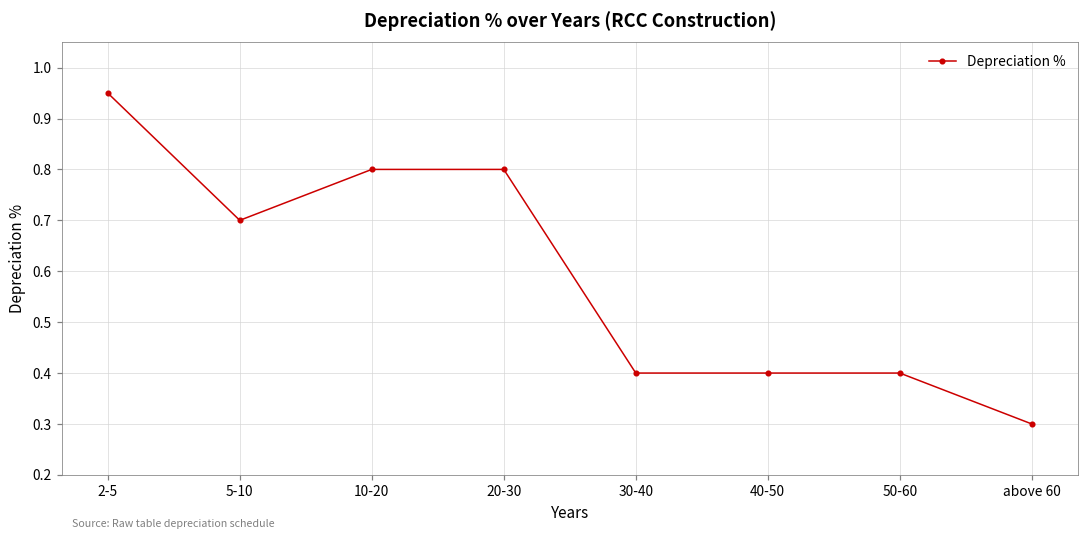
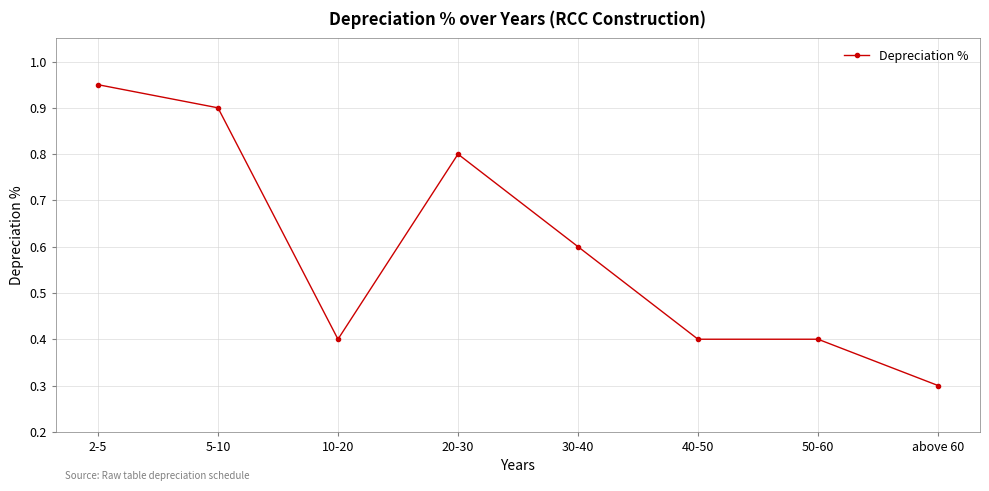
5-10: 0.7 -> 0.9
10-20: 0.8 -> 0.4
30-40: 0.4 -> 0.6
